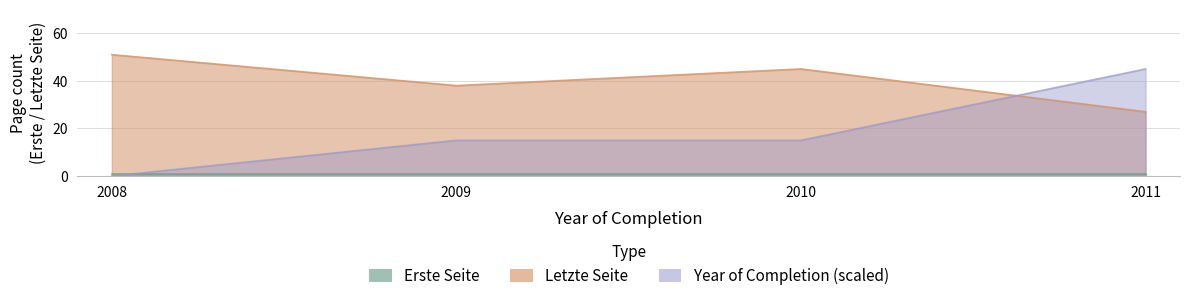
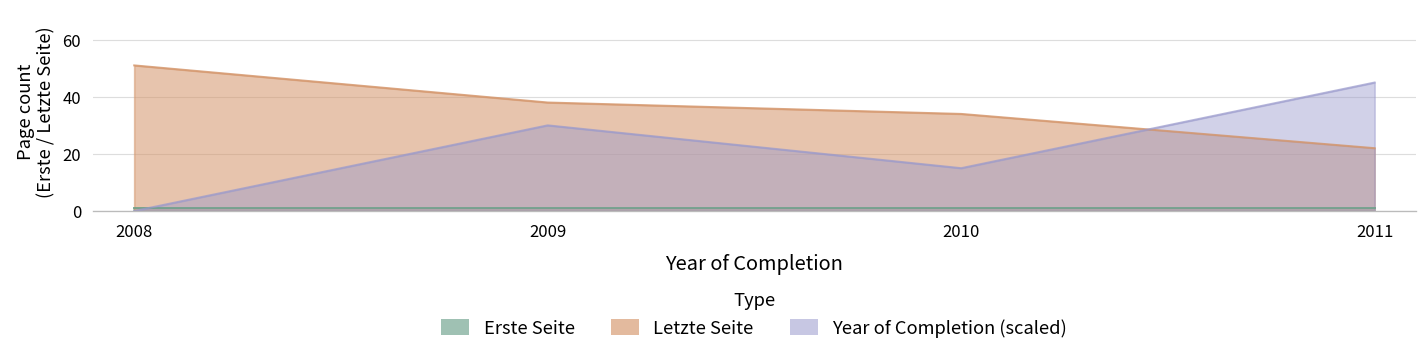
Year of Completion (scaled), 2009: 15 -> 30
Letzte Seite, 2010: 45 -> 34
Letzte Seite, 2011: 27 -> 22
